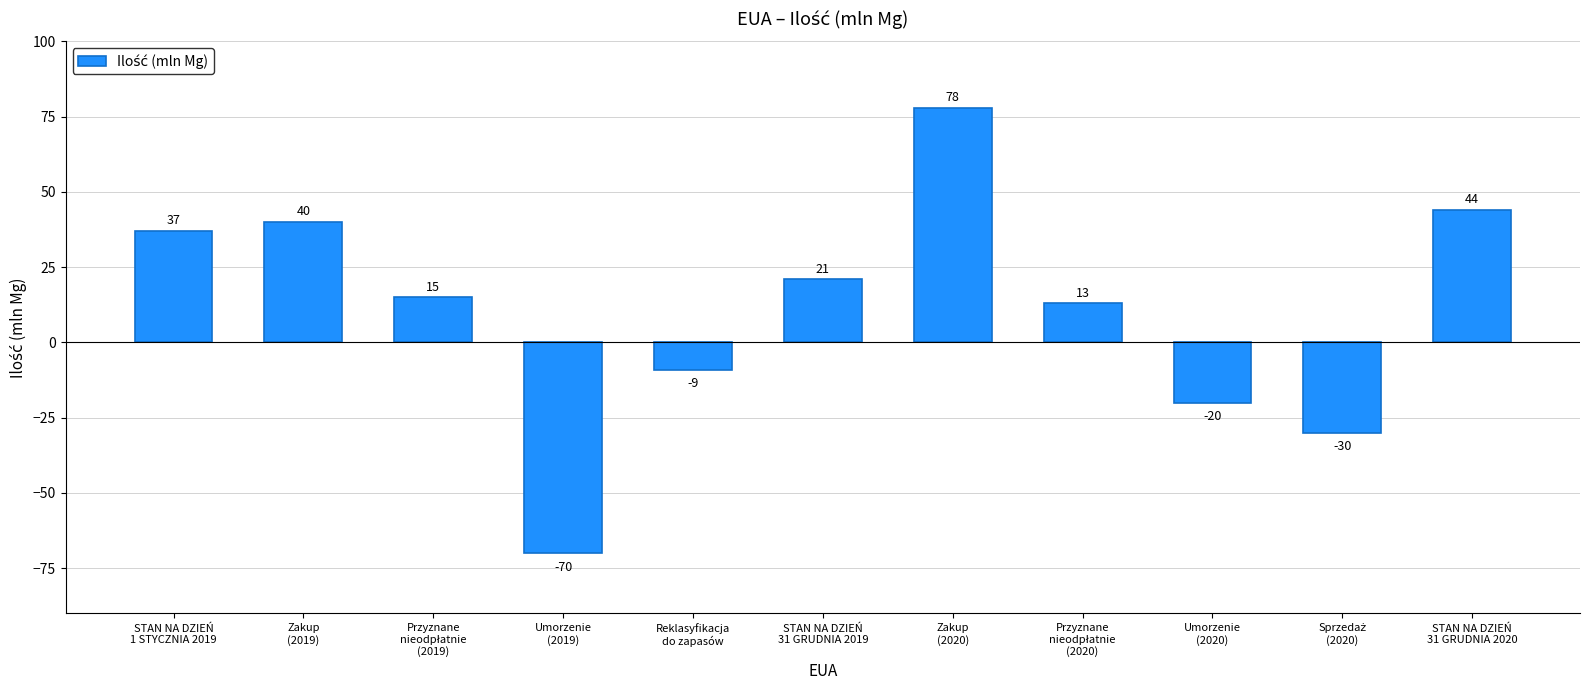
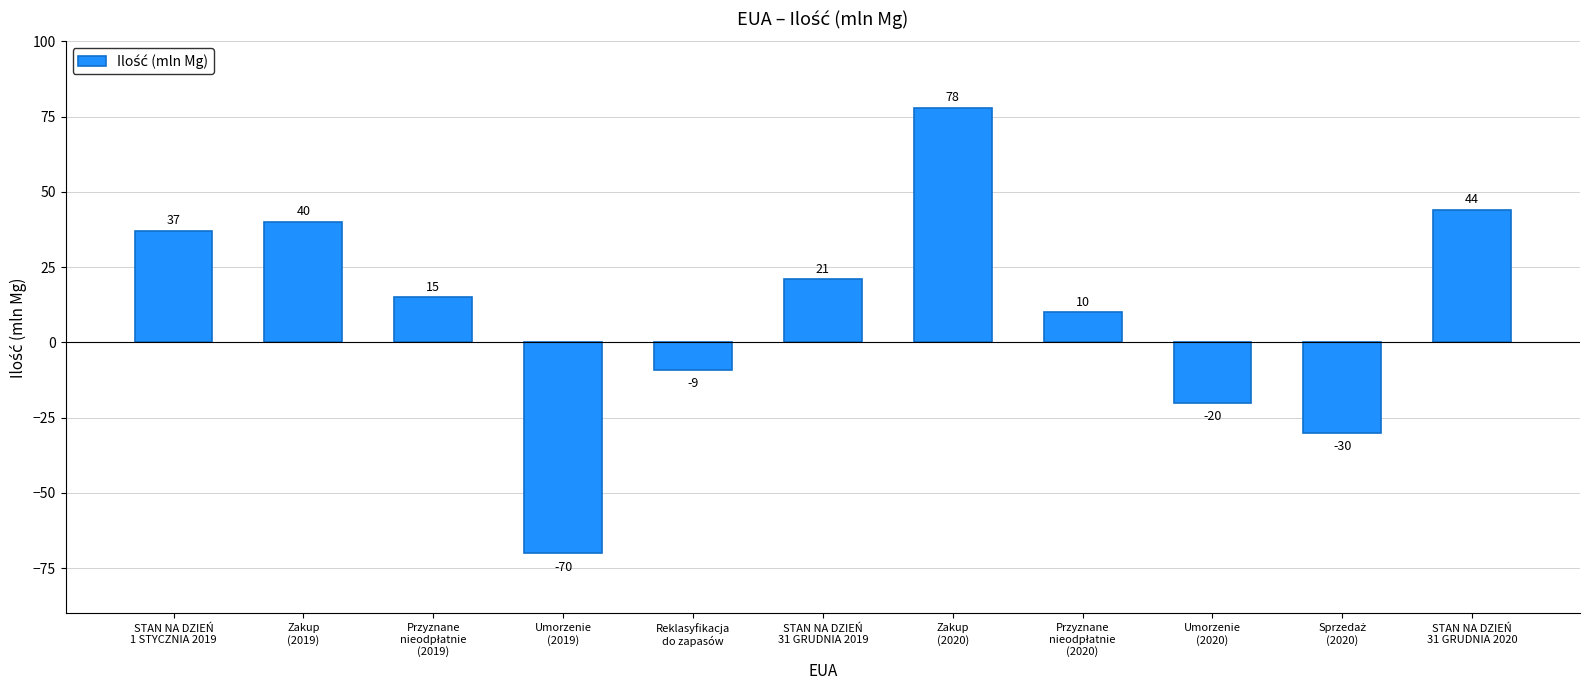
Przyznane nieodpłatnie (2020): 13 -> 10
